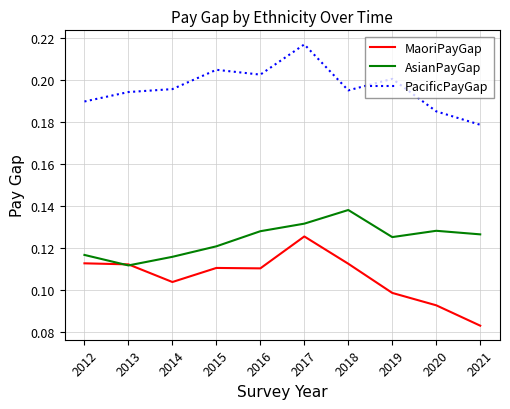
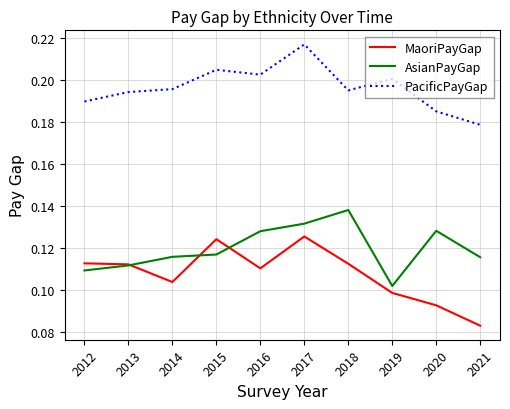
AsianPayGap, 2012: 0.117 -> 0.109
MaoriPayGap, 2015: 0.110 -> 0.124
AsianPayGap, 2015: 0.121 -> 0.117
AsianPayGap, 2019: 0.125 -> 0.102
AsianPayGap, 2021: 0.126 -> 0.116
